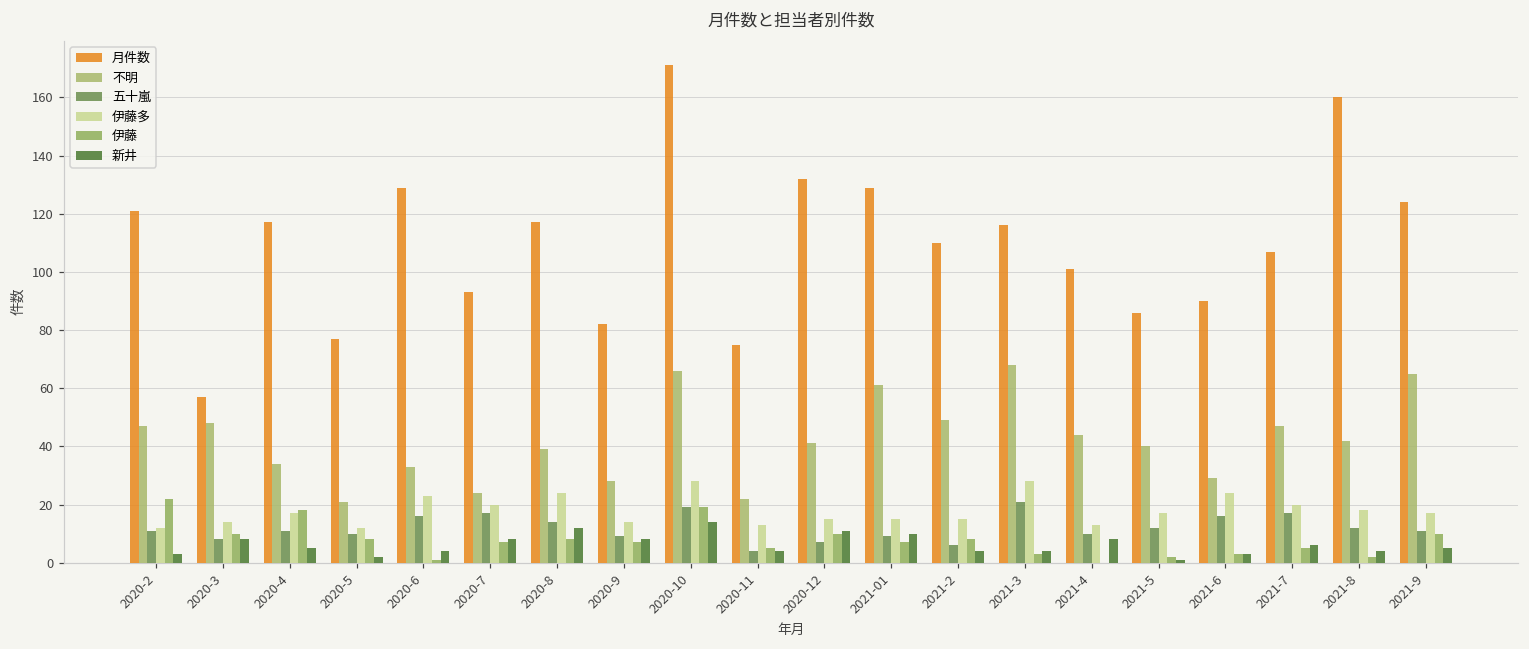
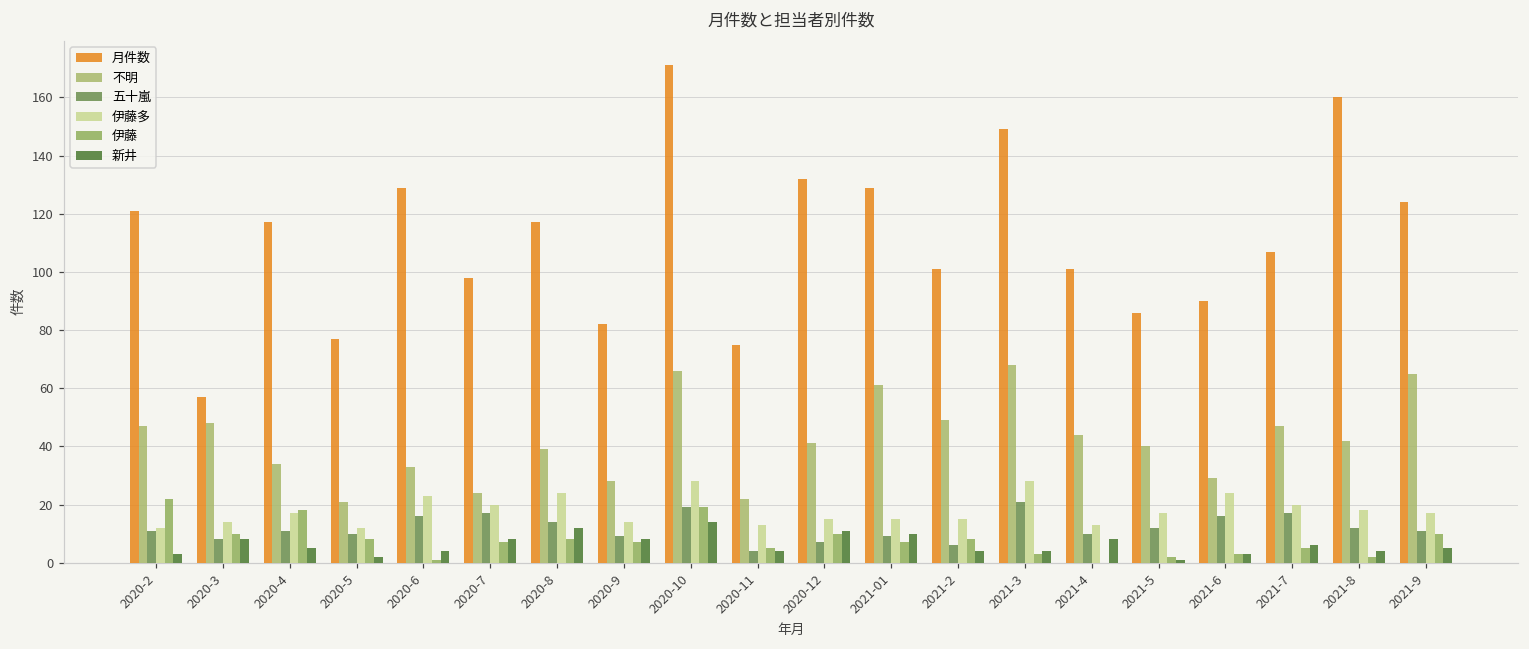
月件数, 2020-7: 93 -> 98
月件数, 2021-2: 110 -> 101
月件数, 2021-3: 116 -> 149
